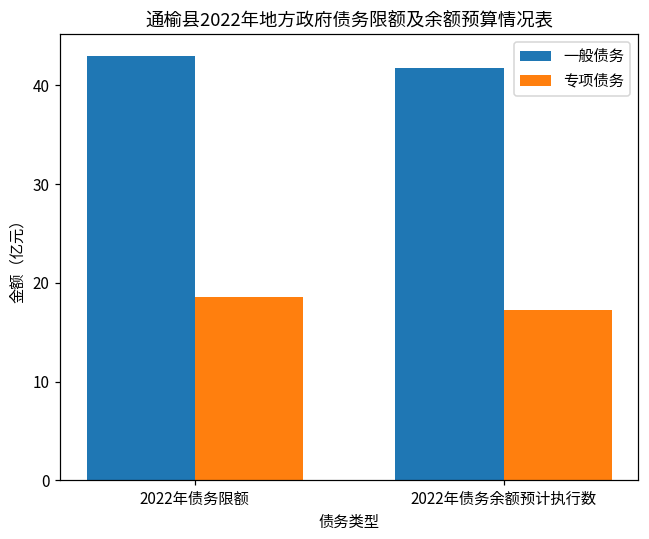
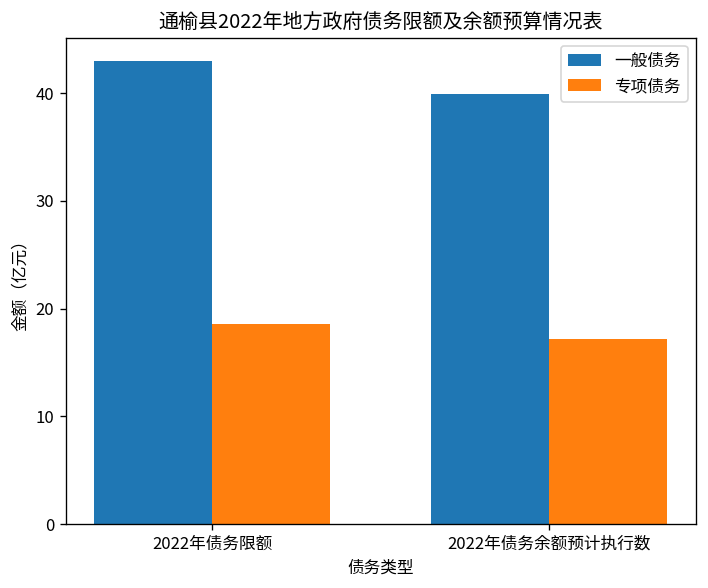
一般债务, 2022年债务余额预计执行数: 42 -> 40
